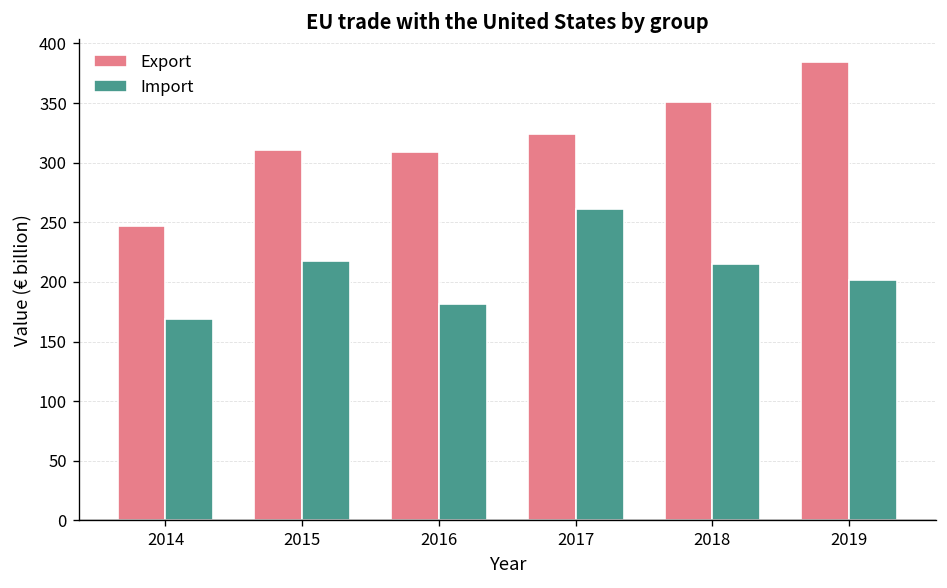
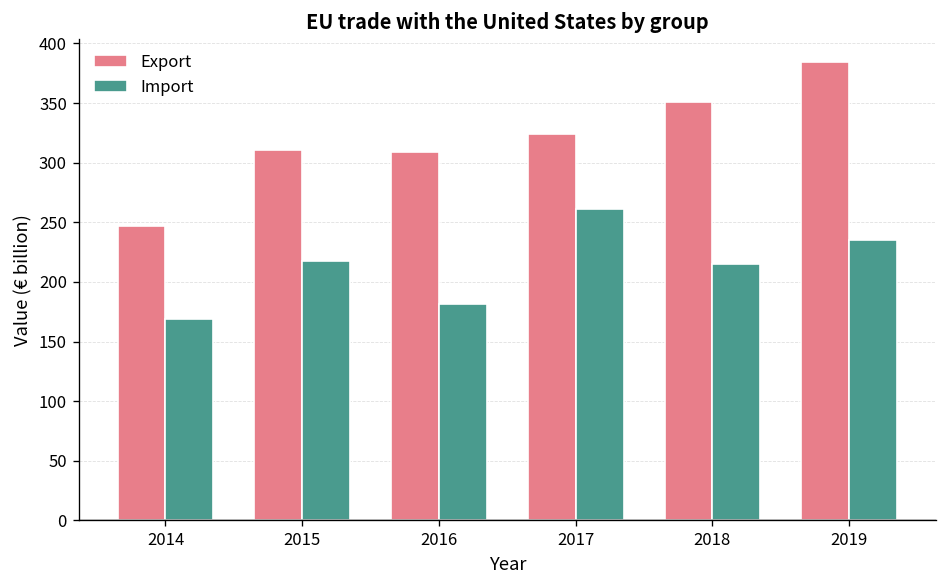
Import, 2019: 200 -> 240
